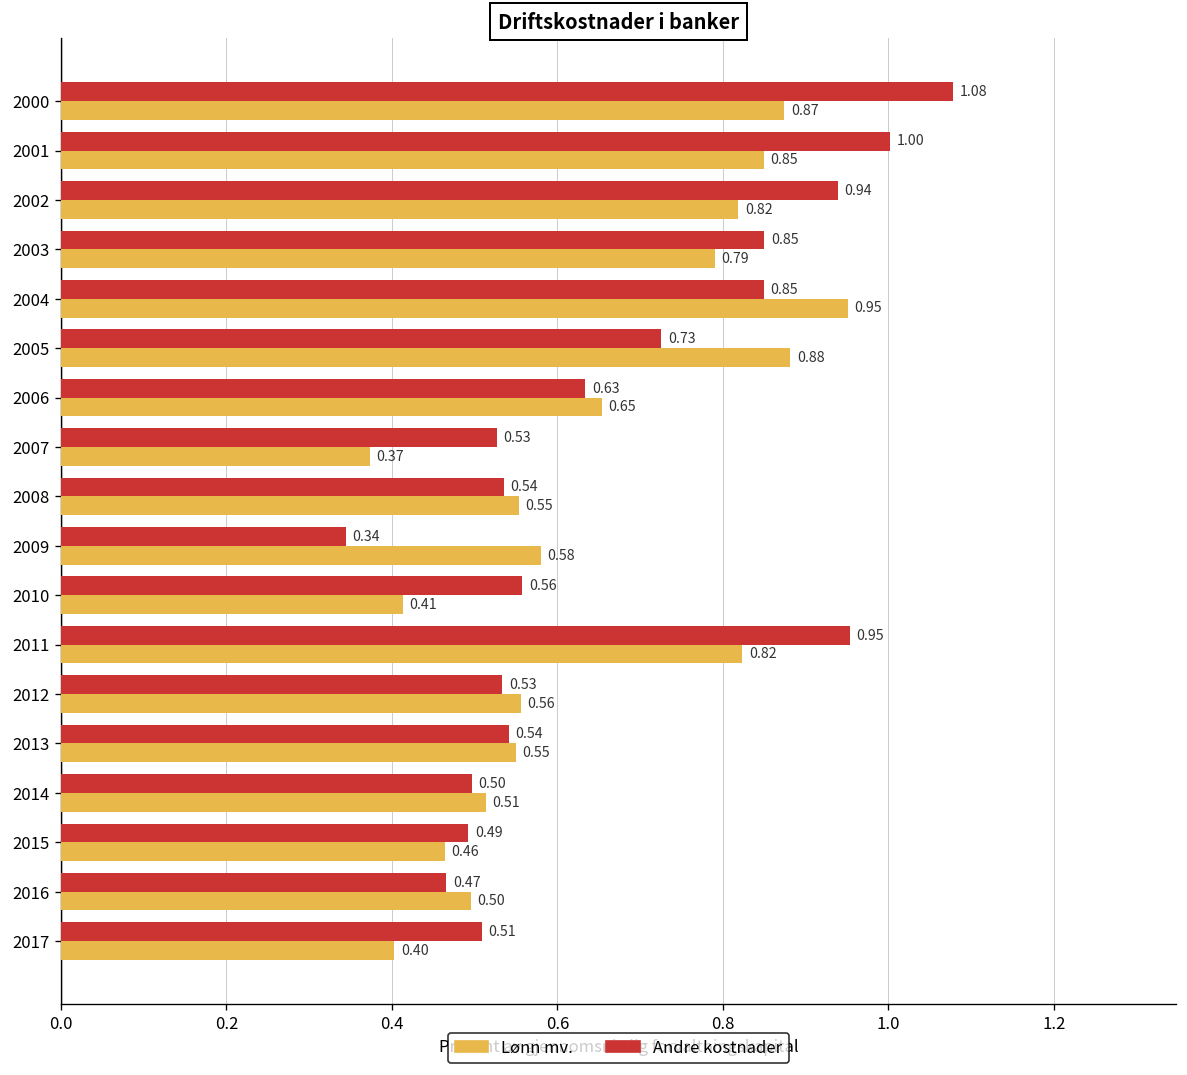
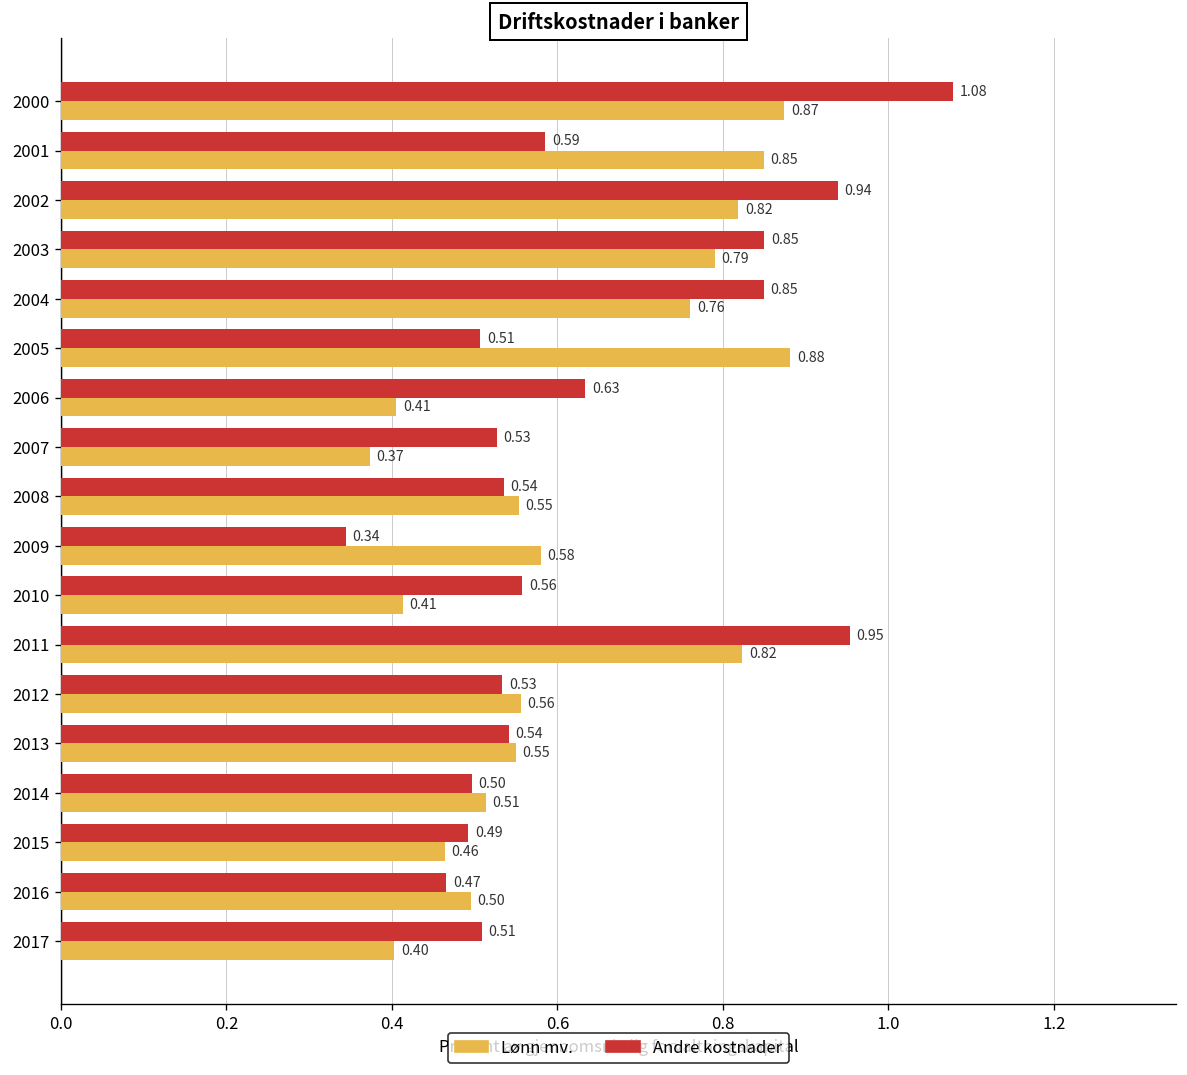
Andre kostnader, 2001: 1.00 -> 0.59
Lønn mv., 2004: 0.95 -> 0.76
Andre kostnader, 2005: 0.73 -> 0.51
Lønn mv., 2006: 0.65 -> 0.41
